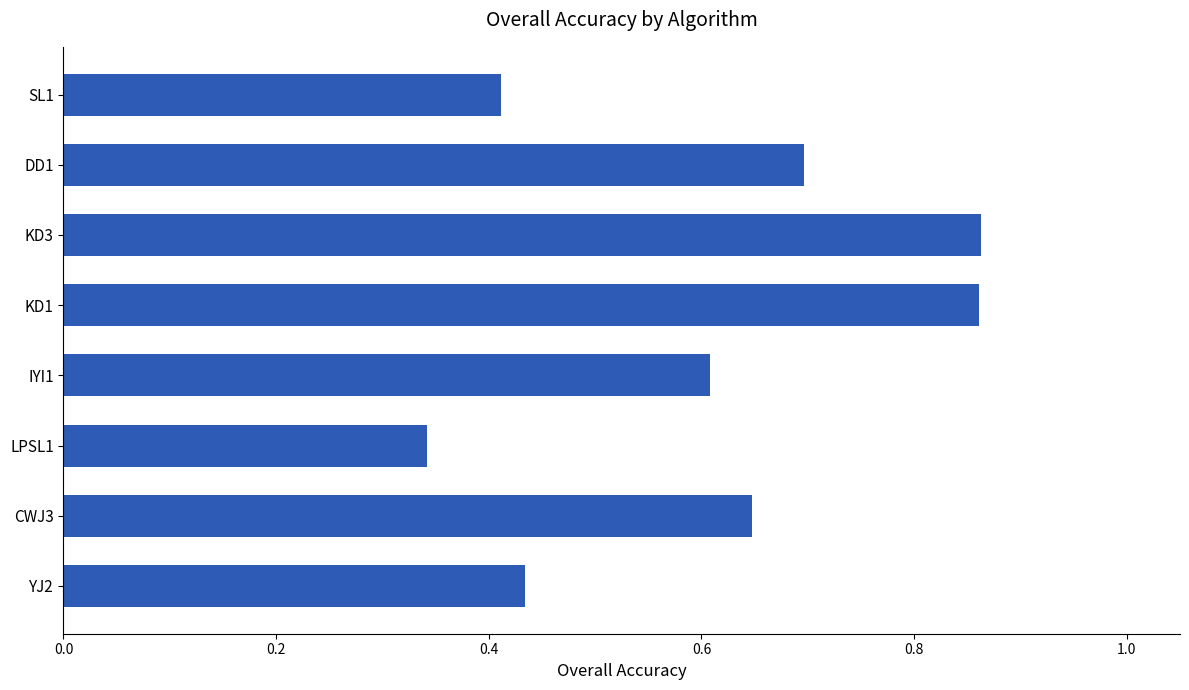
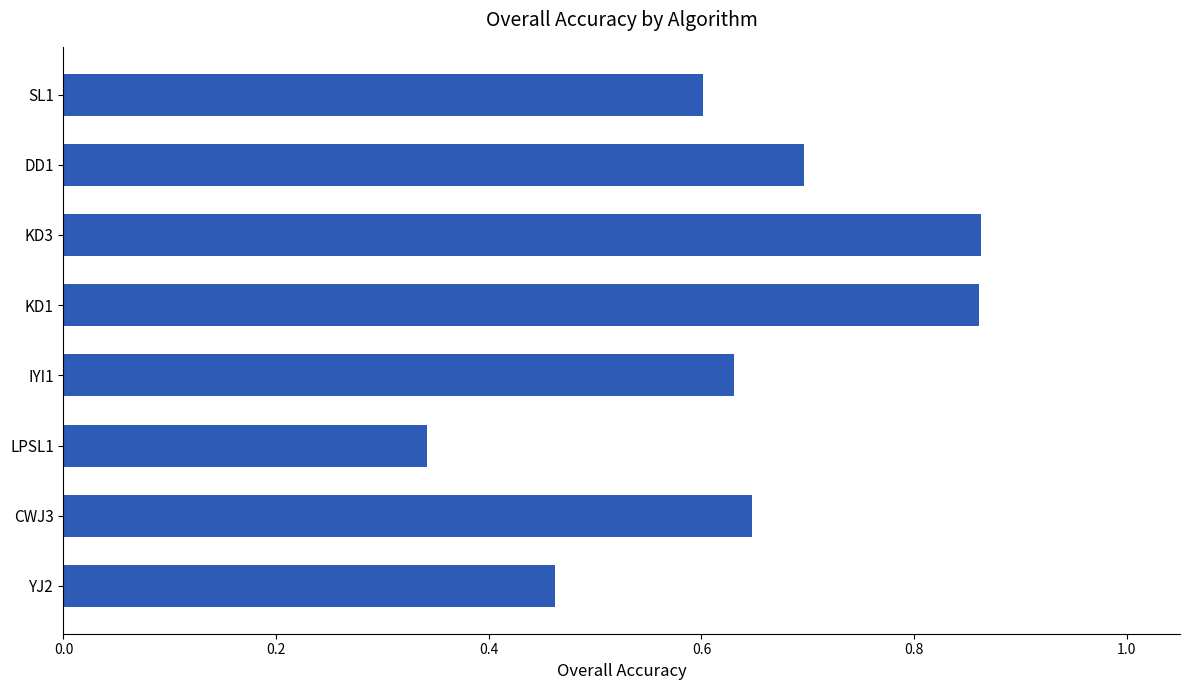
SL1: 0.411 -> 0.601
IYI1: 0.608 -> 0.631
YJ2: 0.434 -> 0.462
